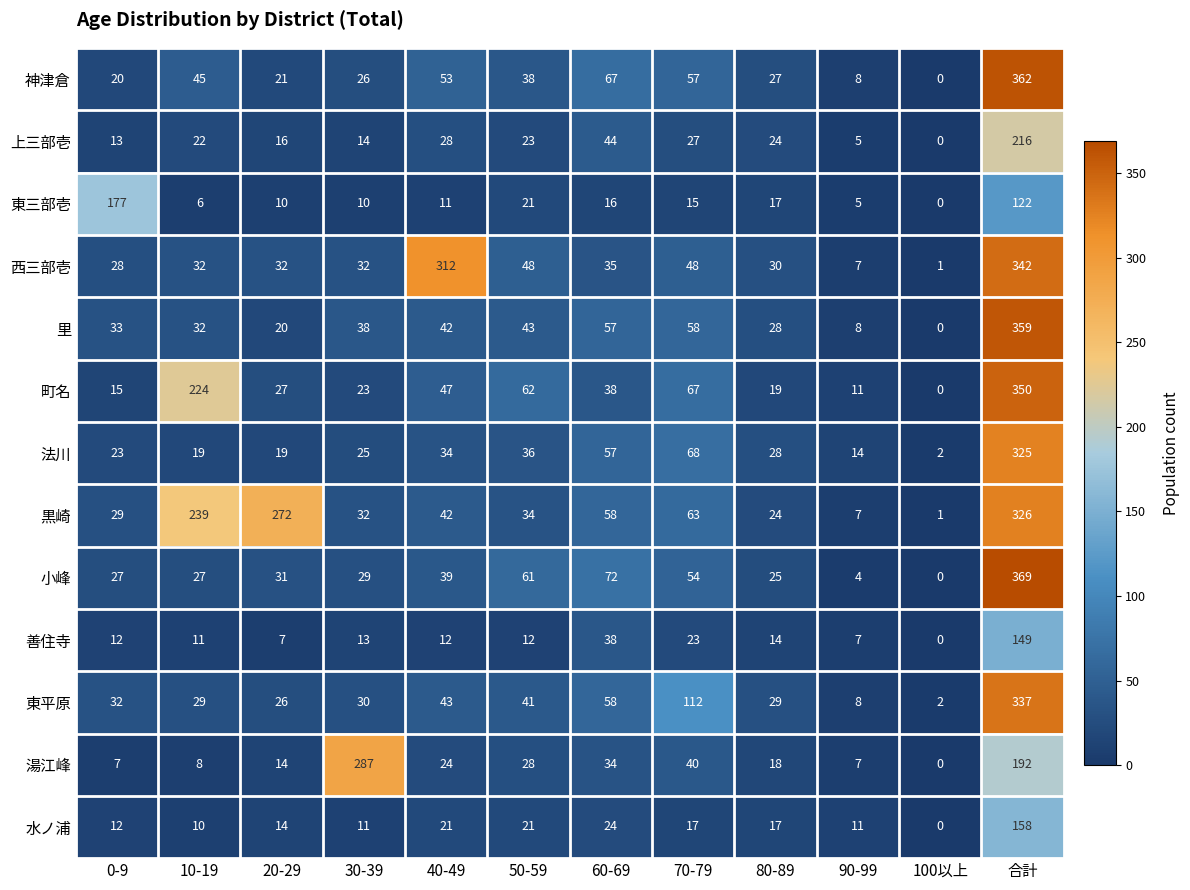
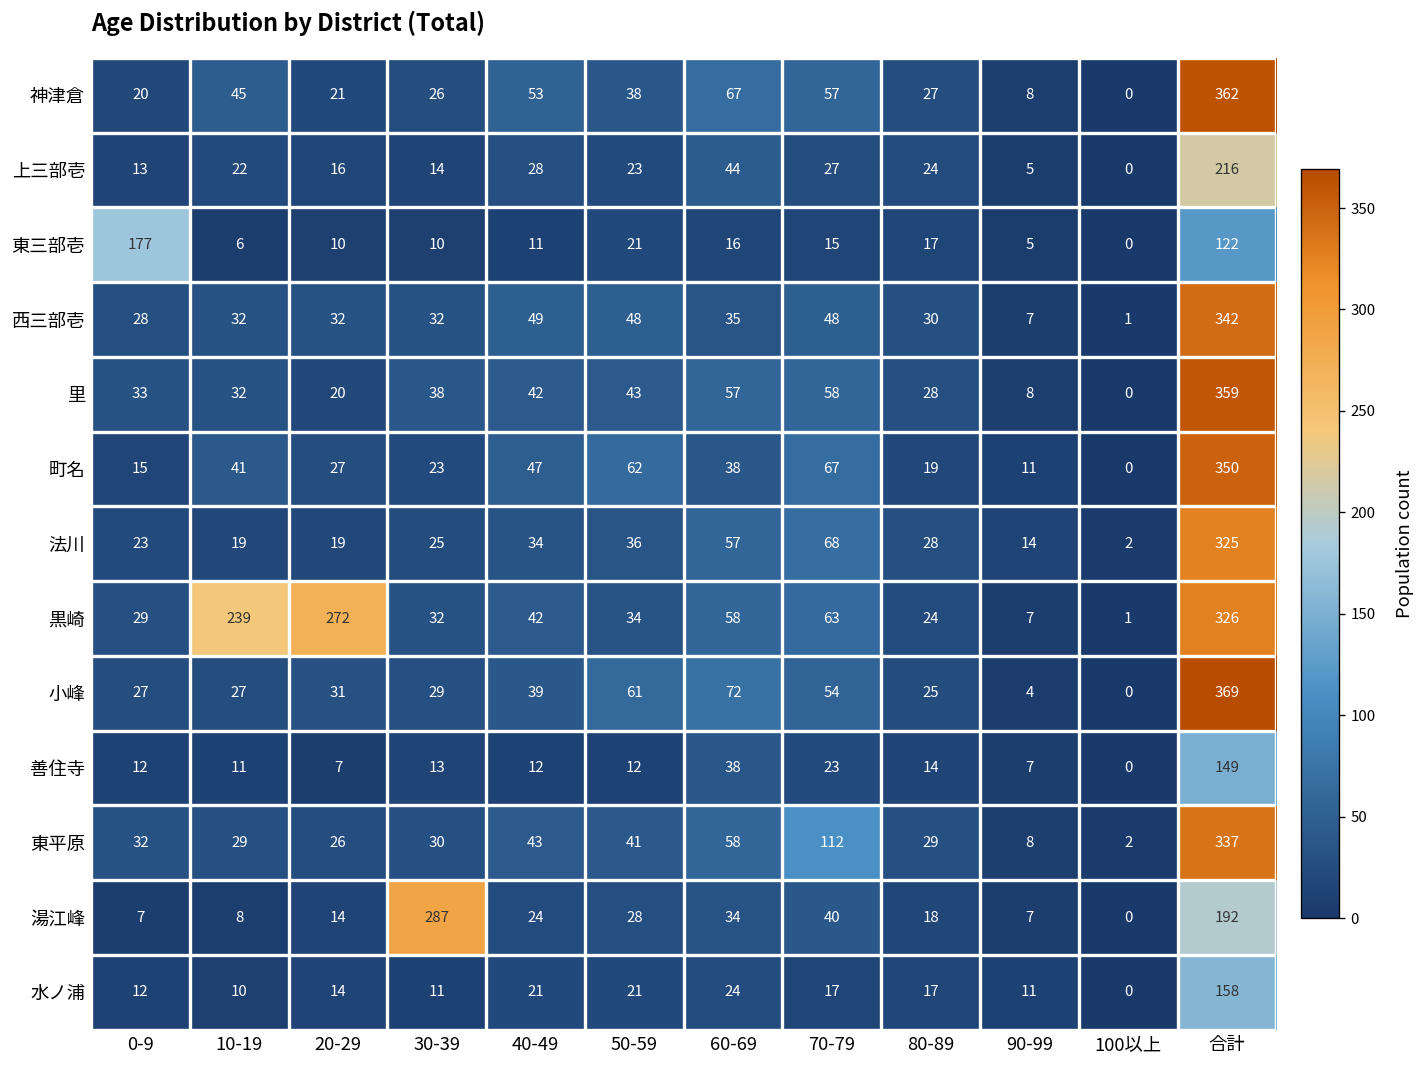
西三部壱, 40-49: 312 -> 49
町名, 10-19: 224 -> 41
